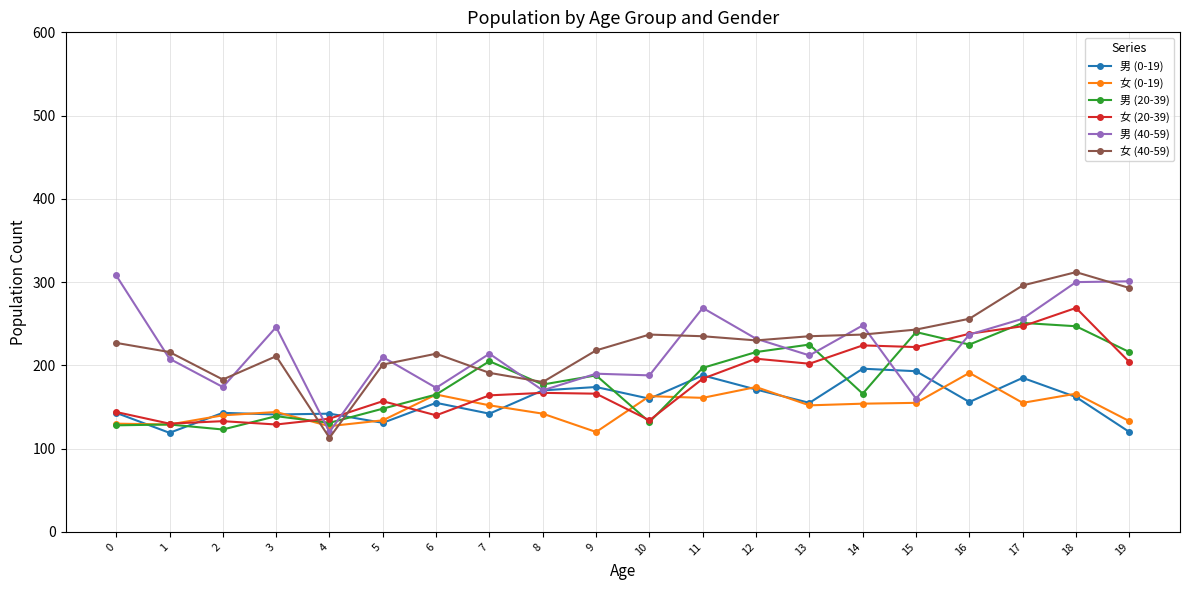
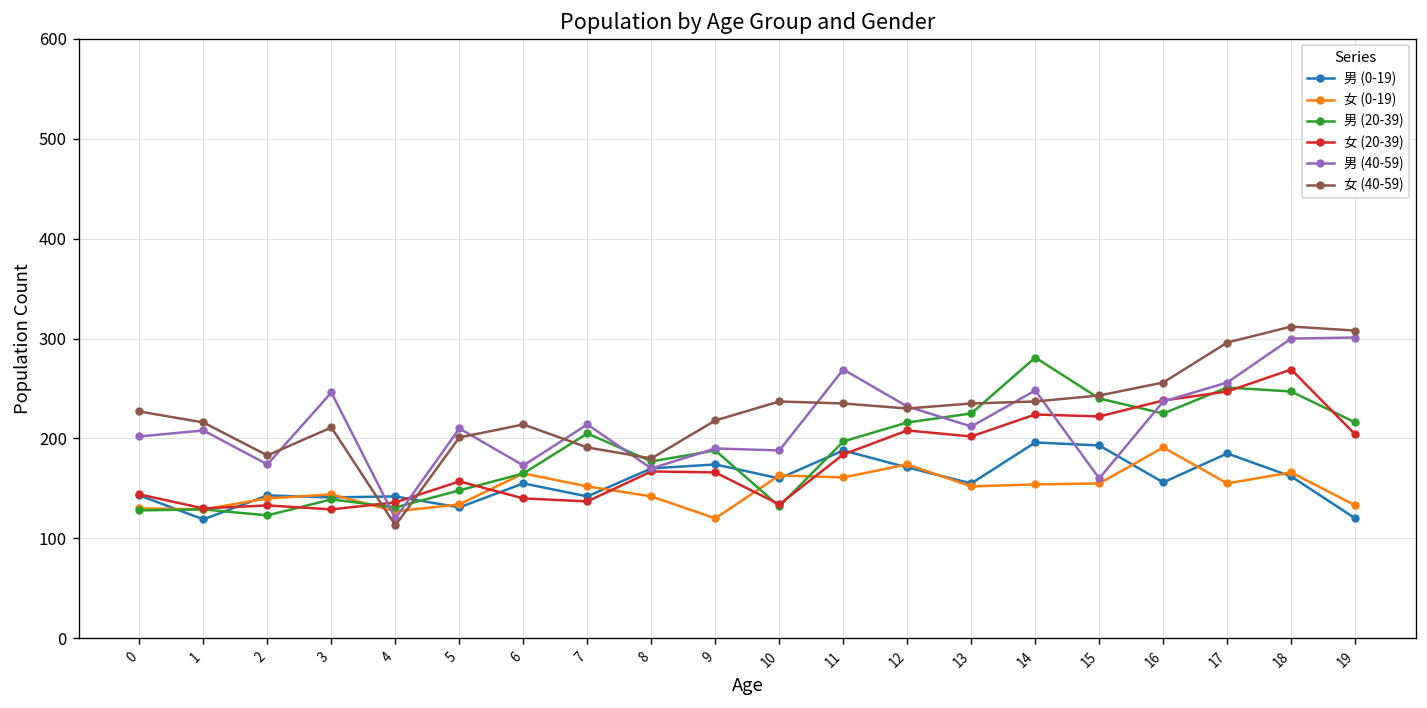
男 (40-59), 0: 310 -> 200
女 (20-39), 7: 160 -> 140
男 (20-39), 14: 170 -> 280
女 (40-59), 19: 290 -> 310
